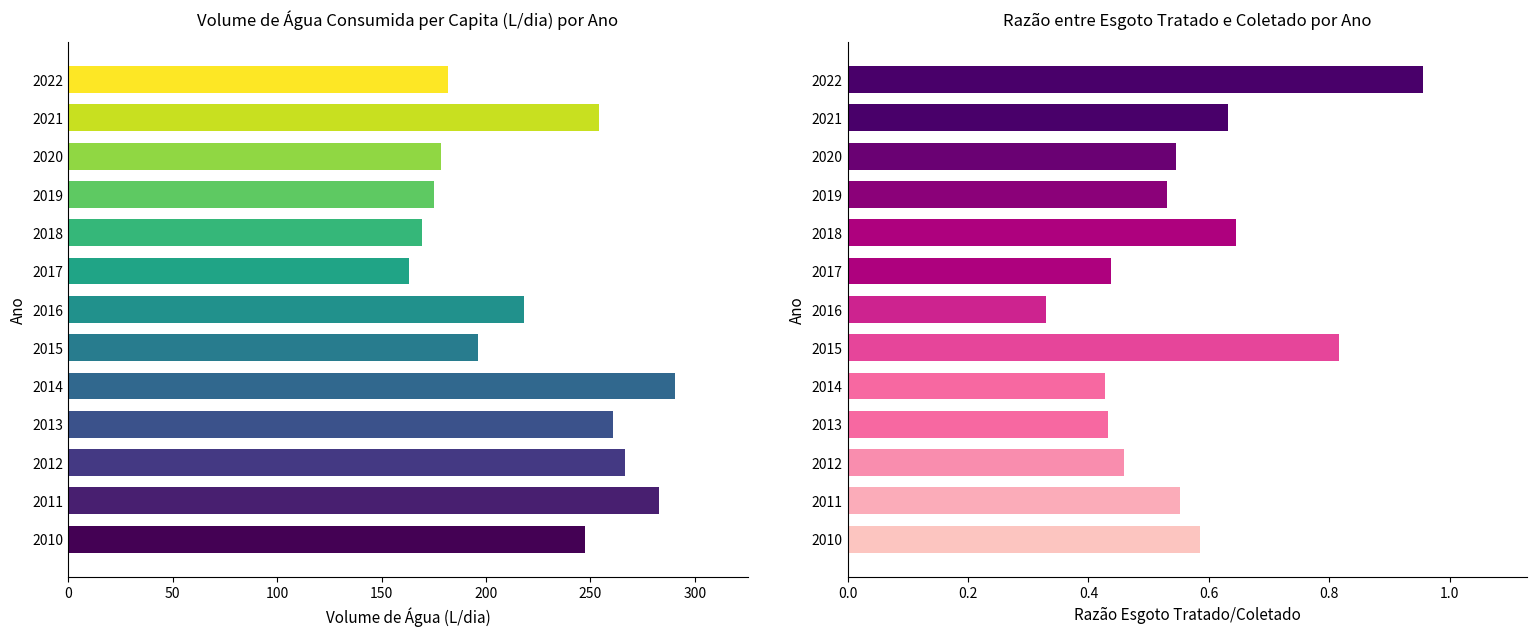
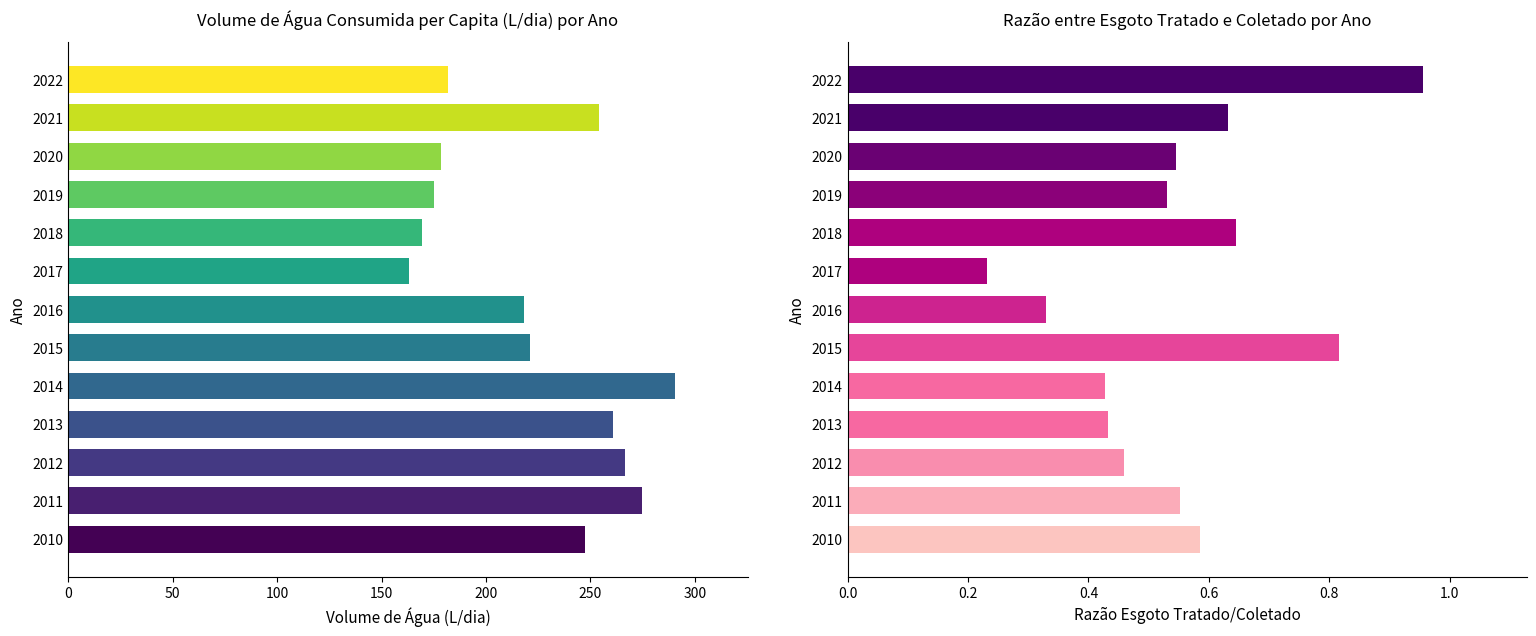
Volume de Água Consumida per Capita (L/dia) por Ano, 2015: 196 -> 221
Volume de Água Consumida per Capita (L/dia) por Ano, 2011: 283 -> 275
Razão entre Esgoto Tratado e Coletado por Ano, 2017: 0.44 -> 0.23
